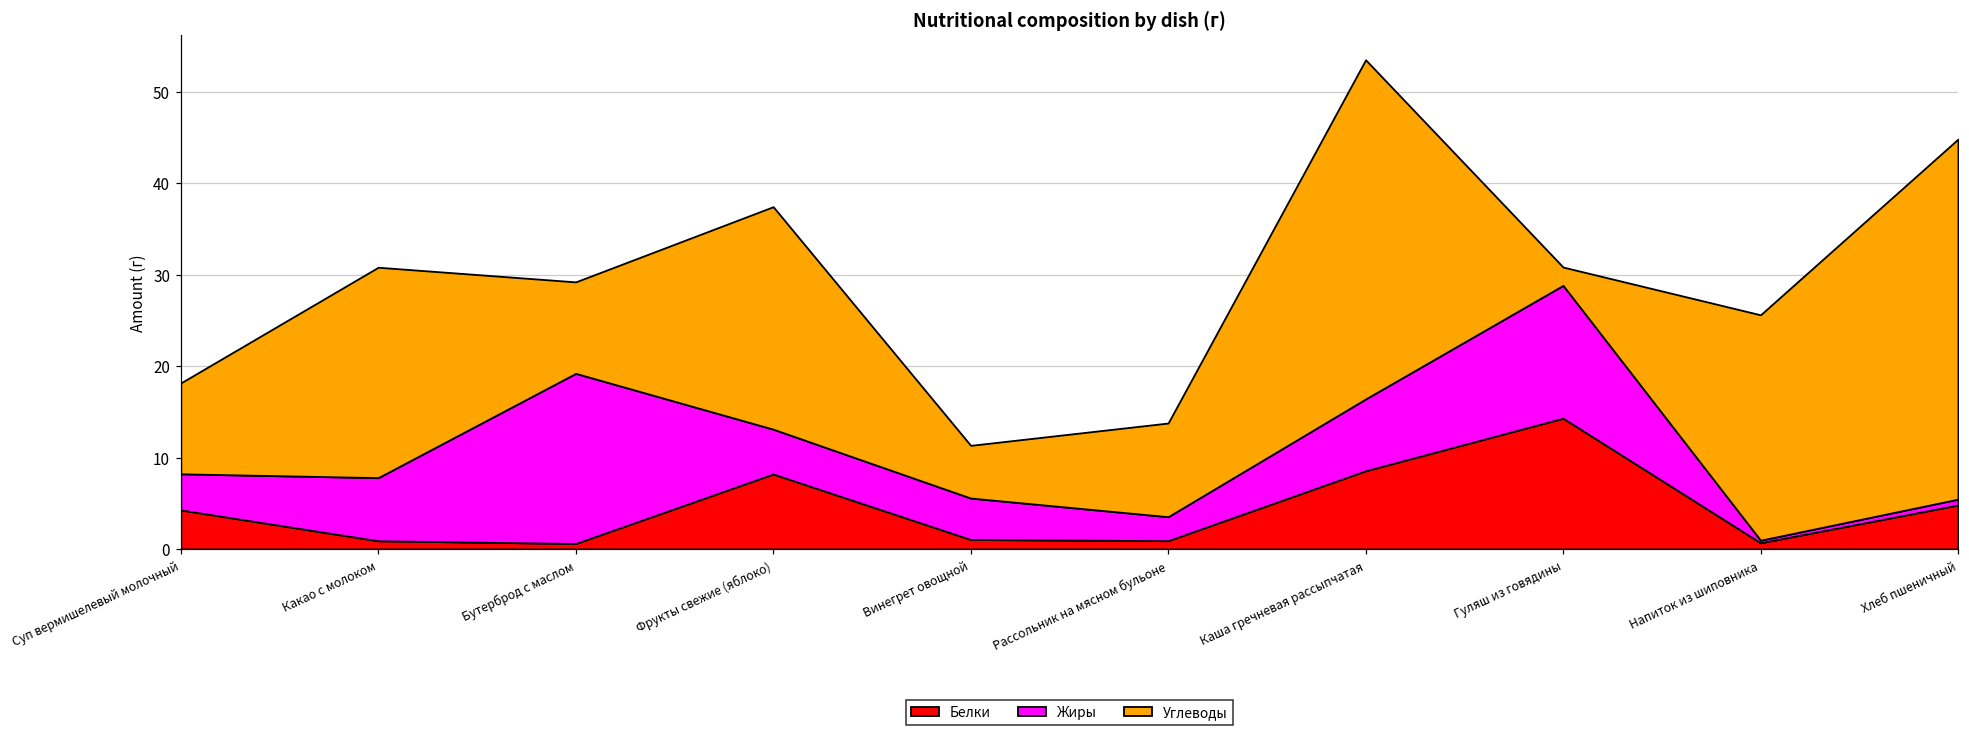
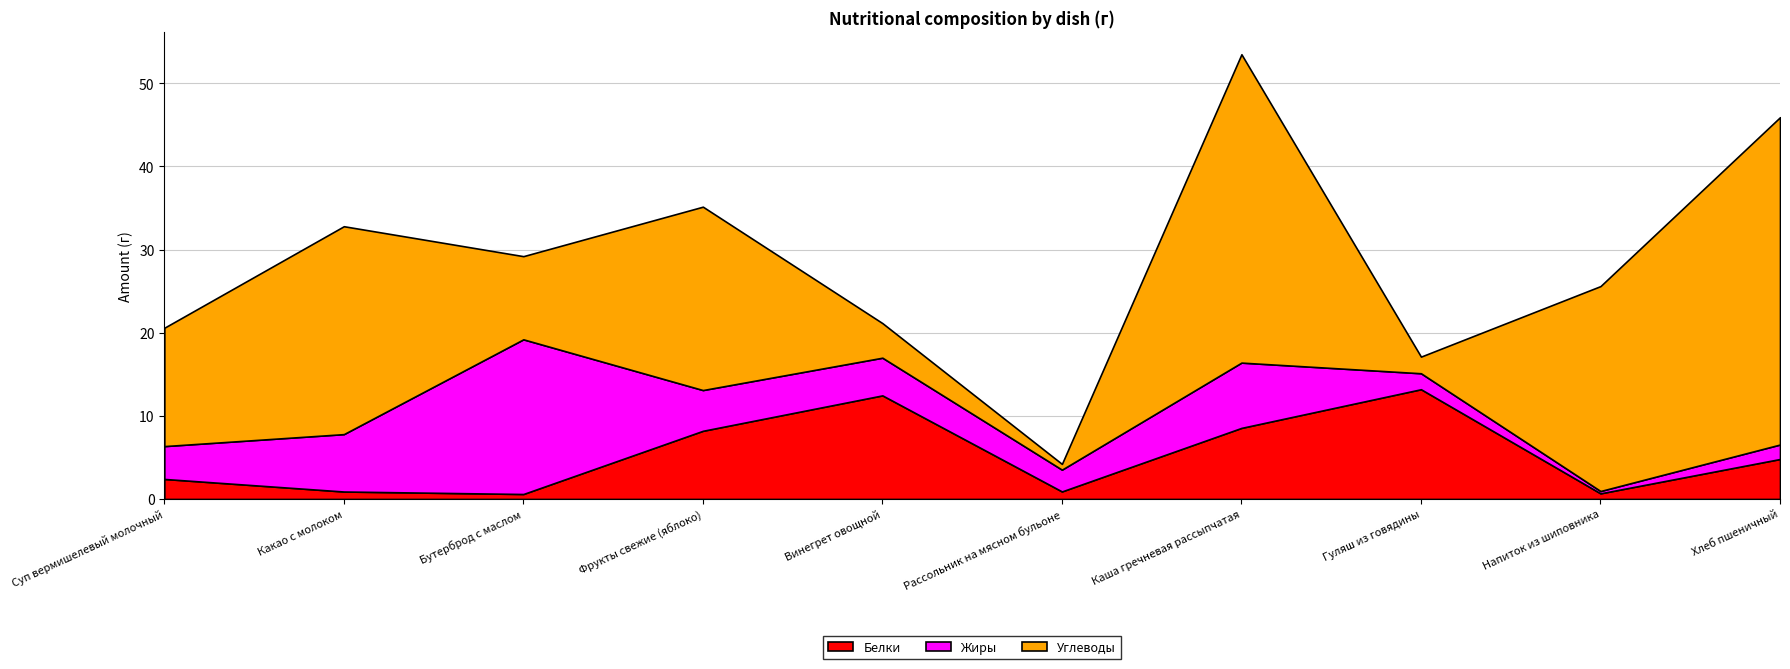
Белки, Суп вермишелевый молочный: 4 -> 2
Углеводы, Суп вермишелевый молочный: 10 -> 14
Углеводы, Какао с молоком: 23 -> 25
Углеводы, Фрукты свежие (яблоко): 24 -> 22
Белки, Винегрет овощной: 1 -> 12
Углеводы, Винегрет овощной: 6 -> 4
Углеводы, Рассольник на мясном бульоне: 10 -> 1
Белки, Гуляш из говядины: 14 -> 13
Жиры, Гуляш из говядины: 15 -> 2
Жиры, Хлеб пшеничный: 1 -> 2
